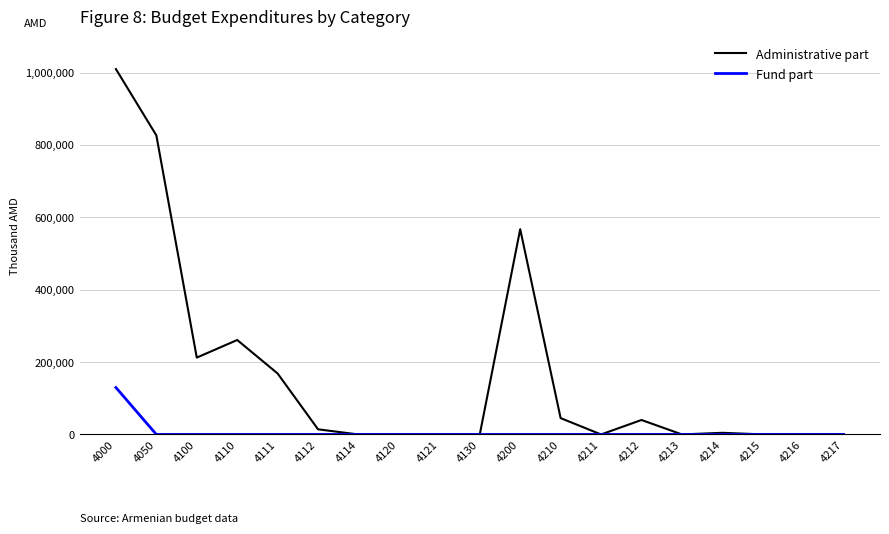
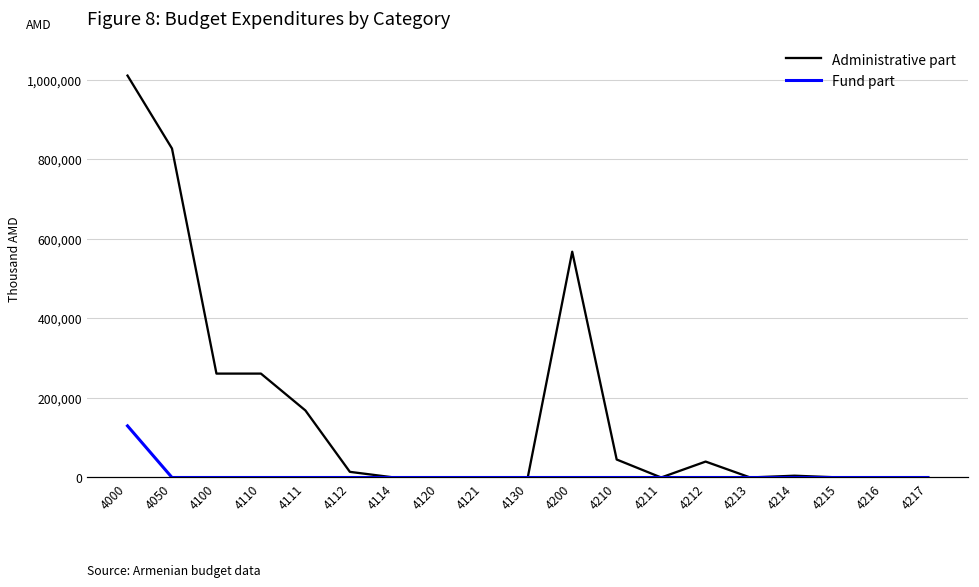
Administrative part, 4100: 210,000 -> 260,000
